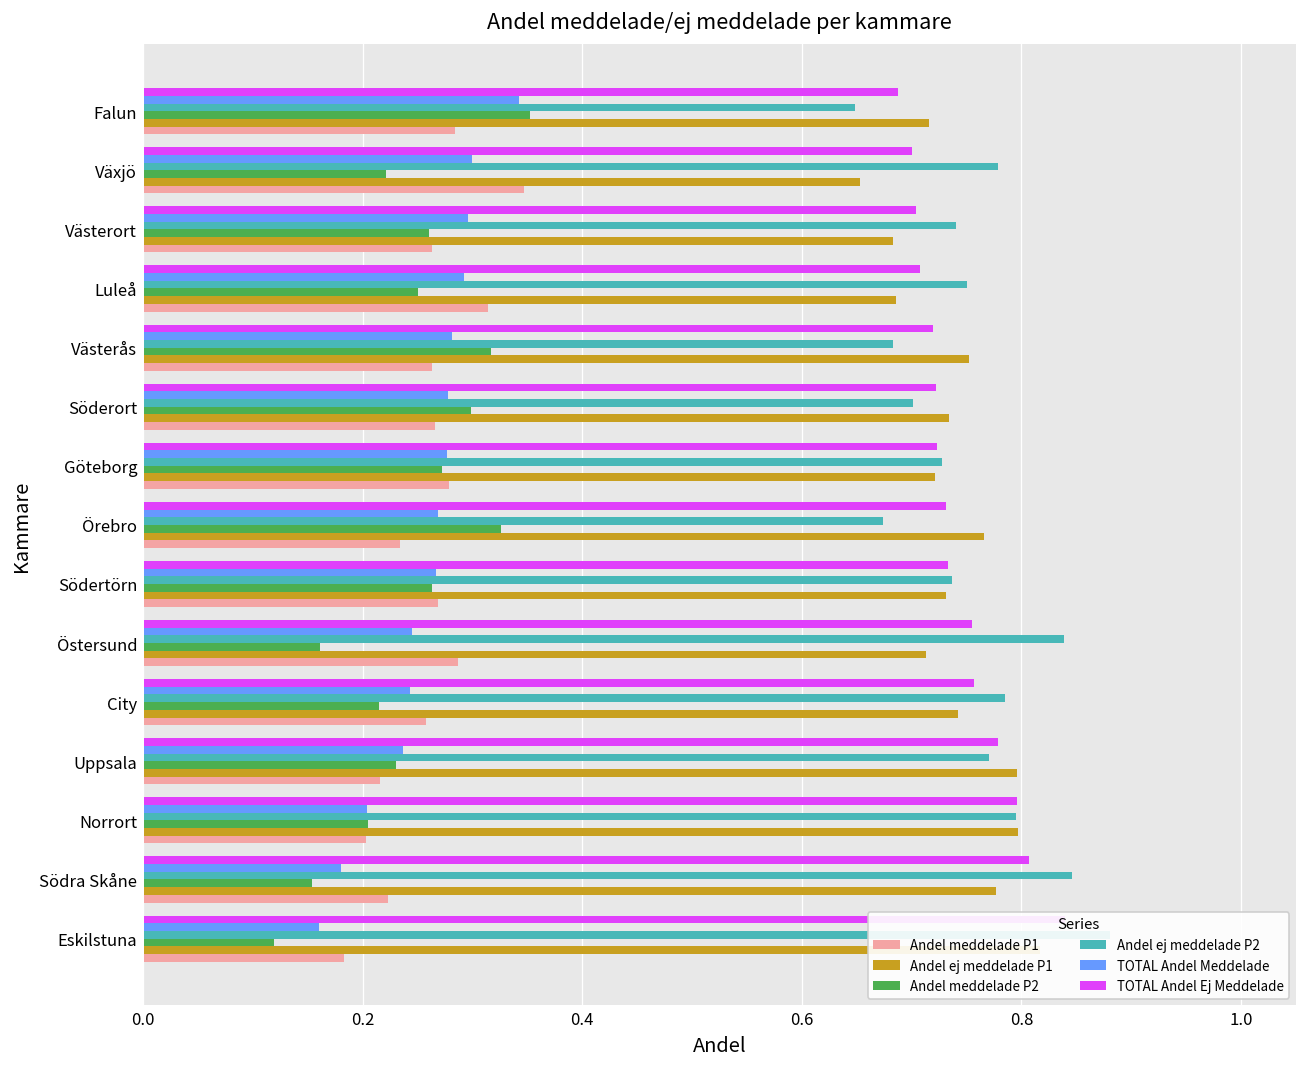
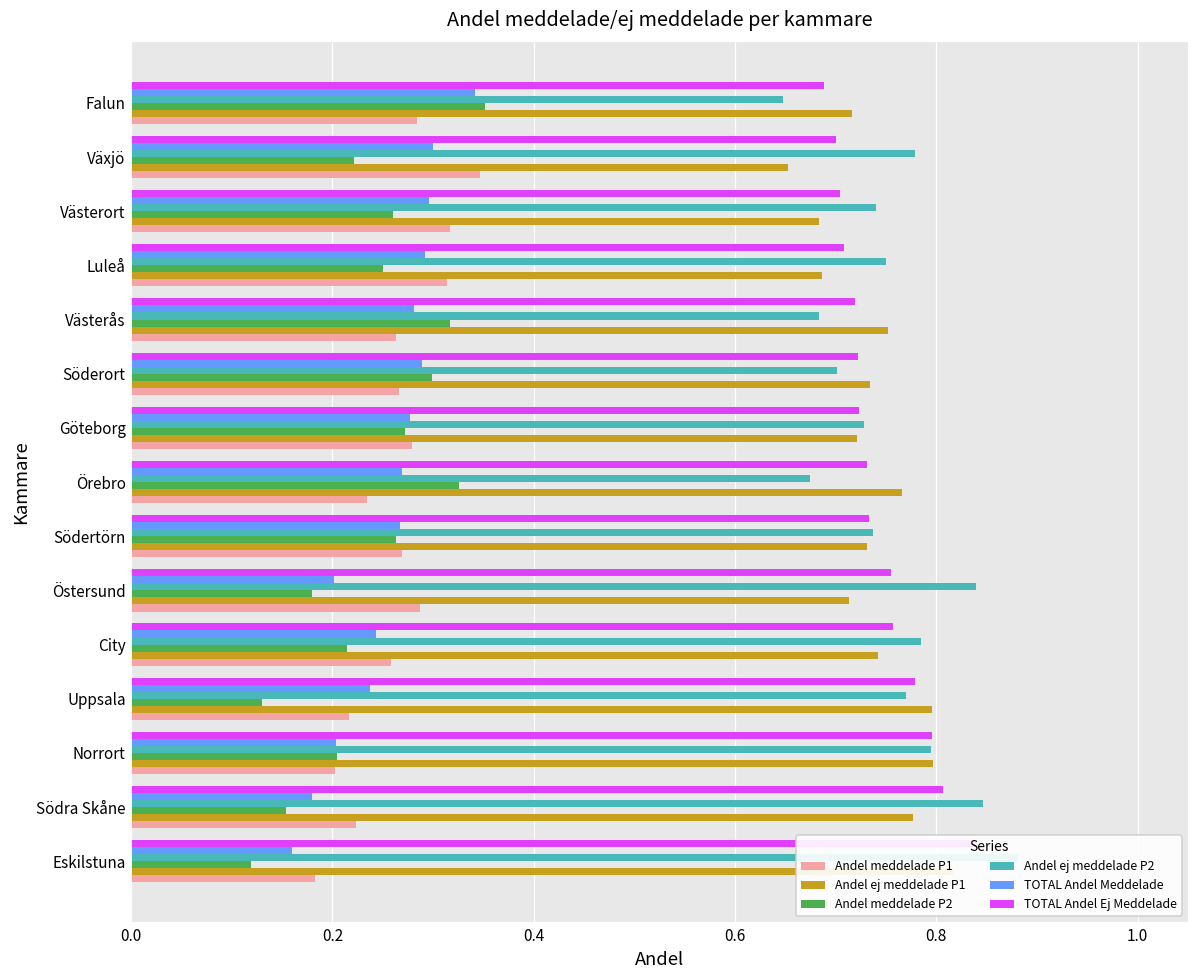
Andel meddelade P1, Västerort: 0.26 -> 0.32
TOTAL Andel Meddelade, Söderort: 0.28 -> 0.29
TOTAL Andel Meddelade, Östersund: 0.25 -> 0.20
Andel meddelade P2, Östersund: 0.16 -> 0.18
Andel meddelade P2, Uppsala: 0.23 -> 0.13
